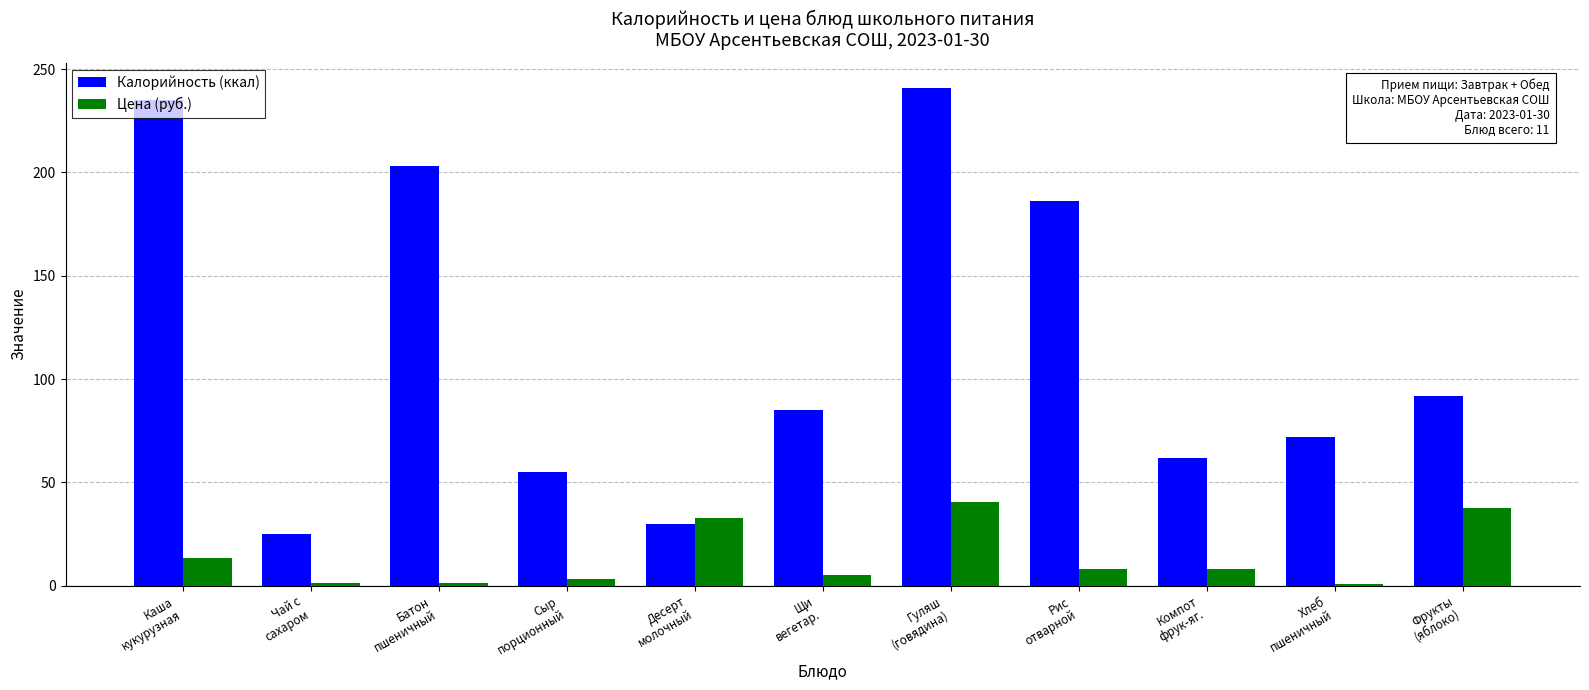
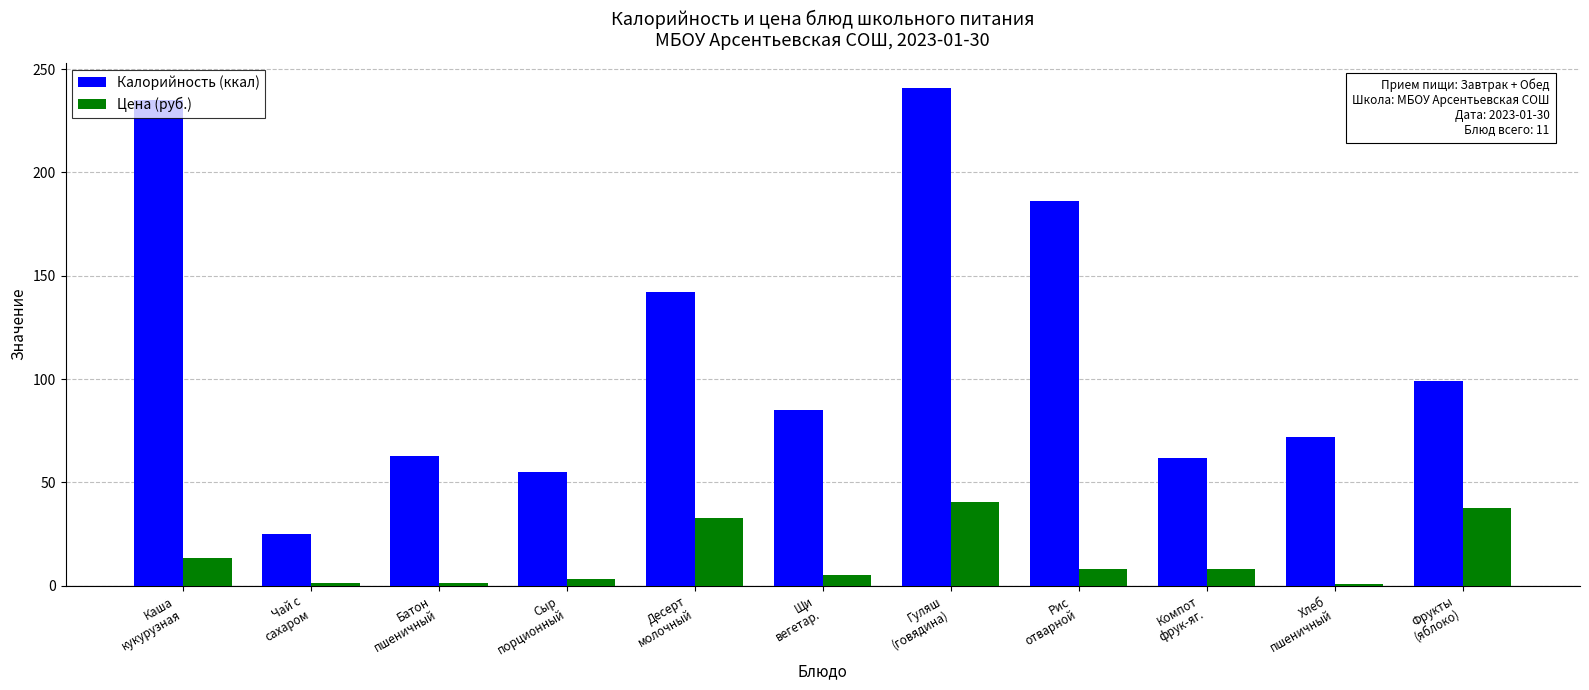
Калорийность (ккал), Батон пшеничный: 203 -> 63
Калорийность (ккал), Десерт молочный: 30 -> 142
Калорийность (ккал), Фрукты (яблоко): 92 -> 99
